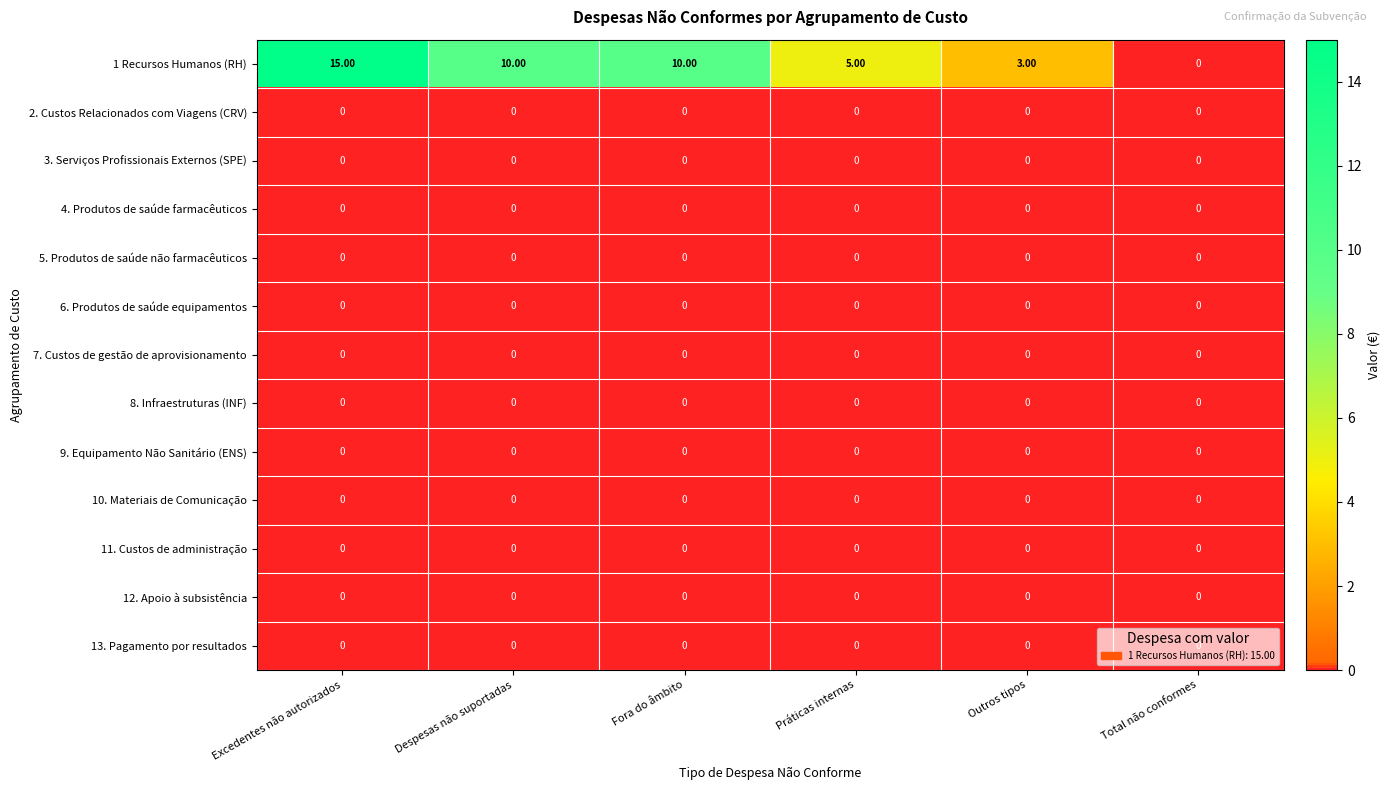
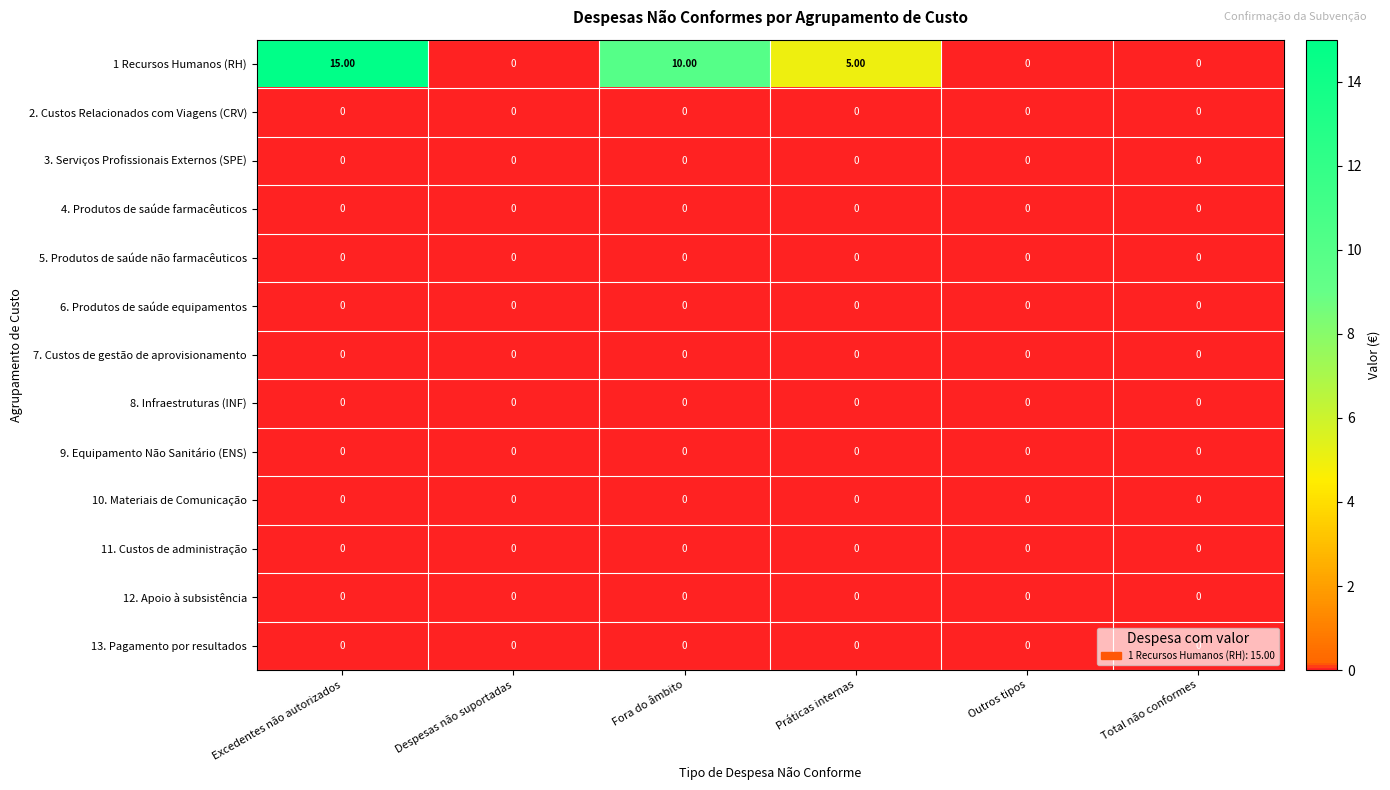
1 Recursos Humanos (RH), Despesas não suportadas: 10.00 -> 0
1 Recursos Humanos (RH), Outros tipos: 3.00 -> 0
